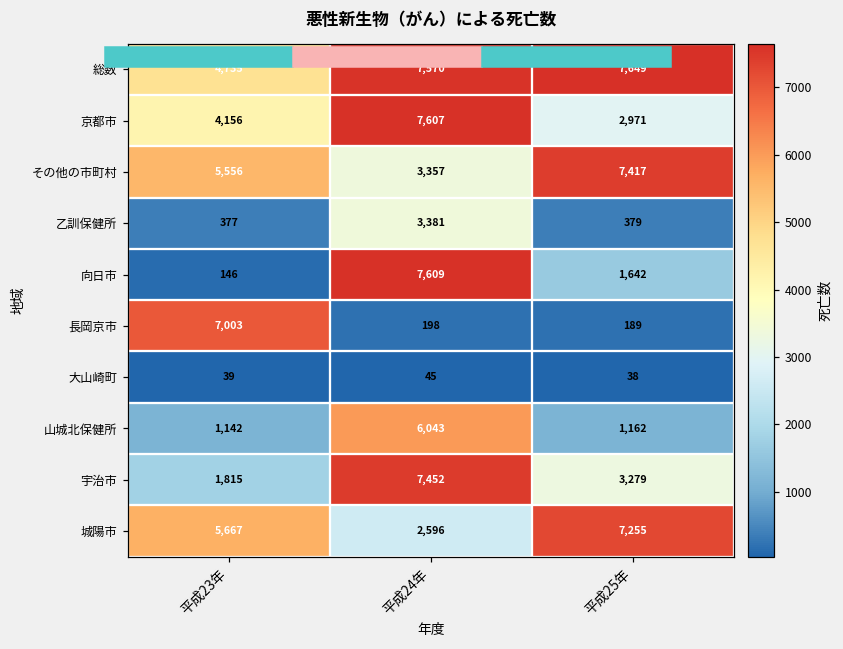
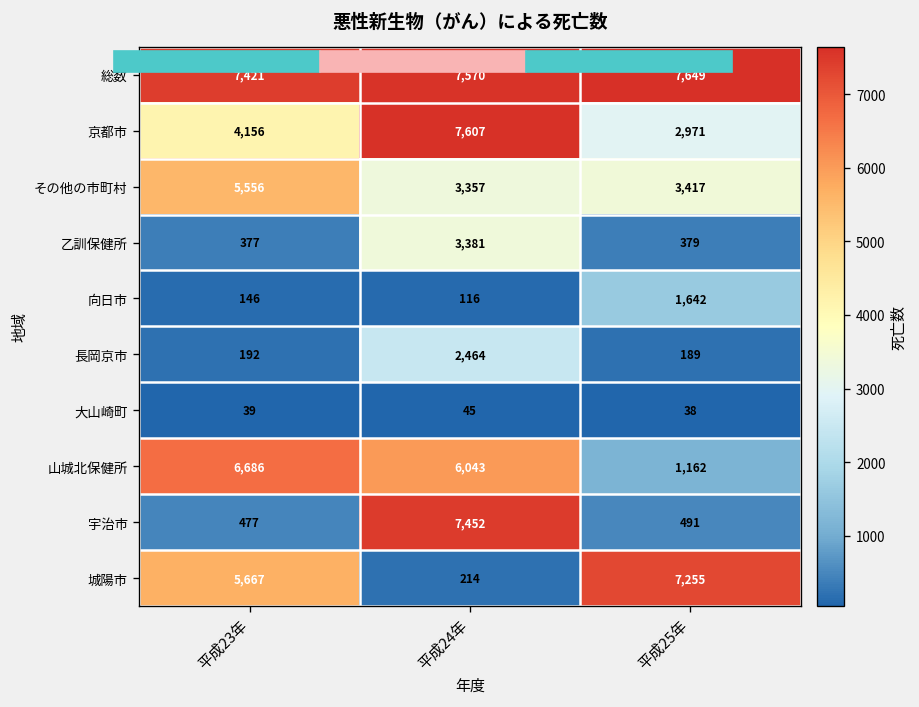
総数, 平成23年: 4,735 -> 7,421
その他の市町村, 平成25年: 7,417 -> 3,417
向日市, 平成24年: 7,609 -> 116
長岡京市, 平成23年: 7,003 -> 192
長岡京市, 平成24年: 198 -> 2,464
山城北保健所, 平成23年: 1,142 -> 6,686
宇治市, 平成23年: 1,815 -> 477
宇治市, 平成25年: 3,279 -> 491
城陽市, 平成24年: 2,596 -> 214
